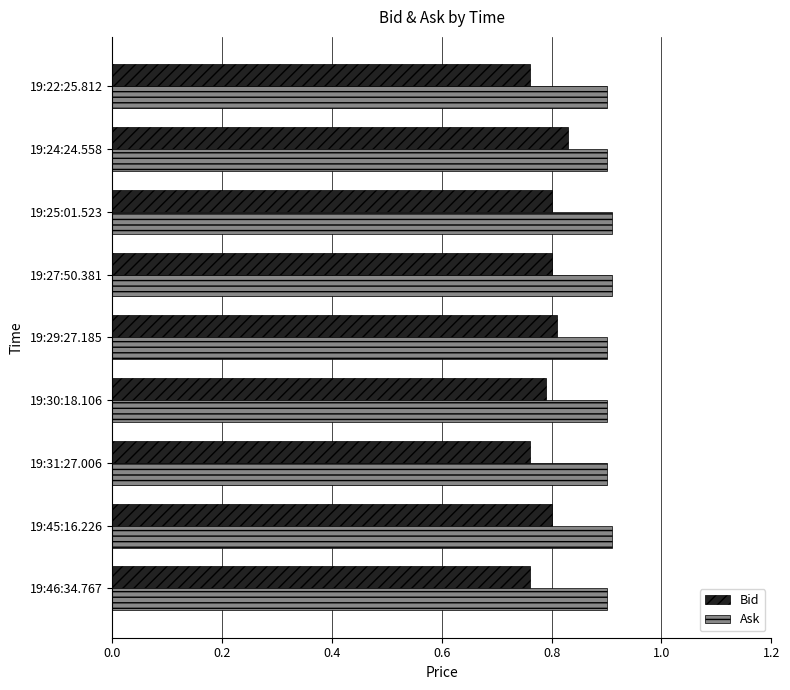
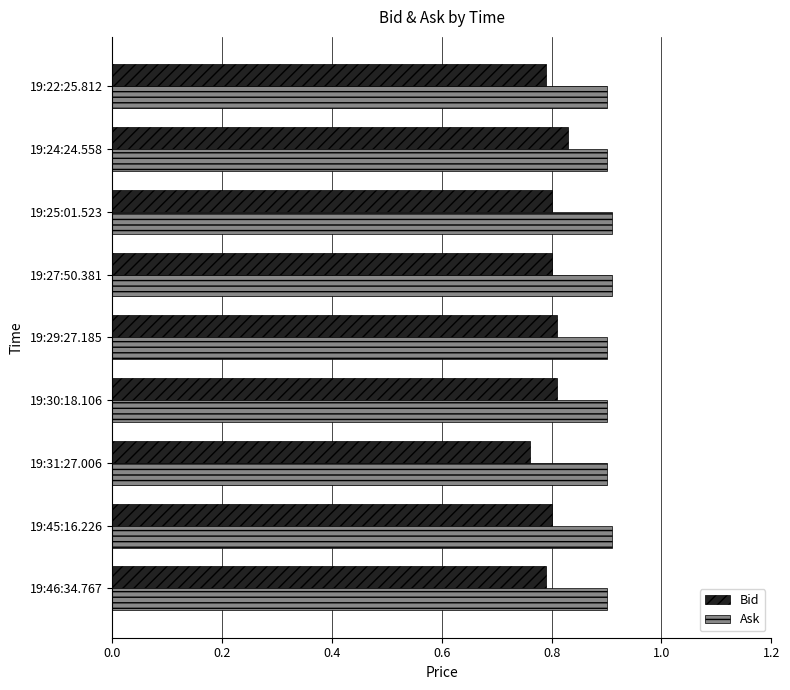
Bid, 19:22:25.812: 0.76 -> 0.79
Bid, 19:30:18.106: 0.79 -> 0.81
Bid, 19:46:34.767: 0.76 -> 0.79
